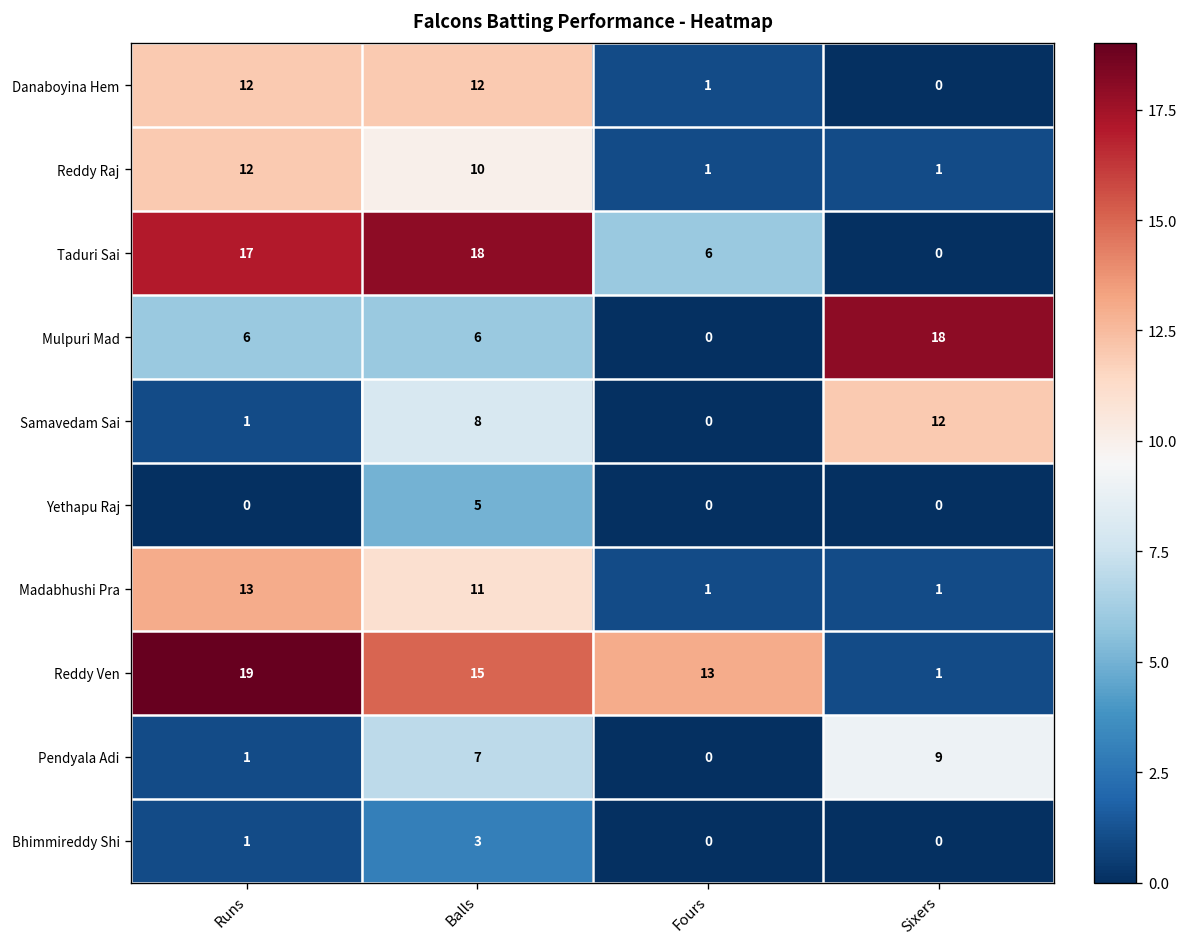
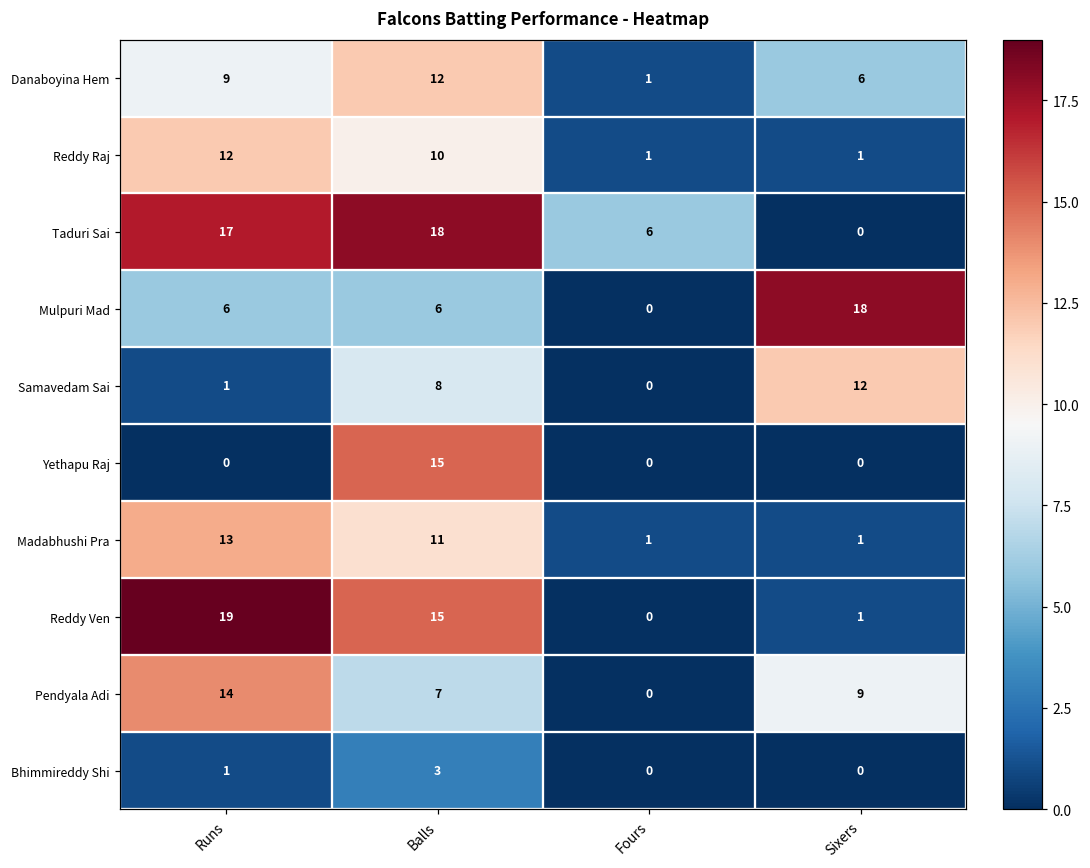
Danaboyina Hem, Runs: 12 -> 9
Danaboyina Hem, Sixers: 0 -> 6
Yethapu Raj, Balls: 5 -> 15
Reddy Ven, Fours: 13 -> 0
Pendyala Adi, Runs: 1 -> 14
